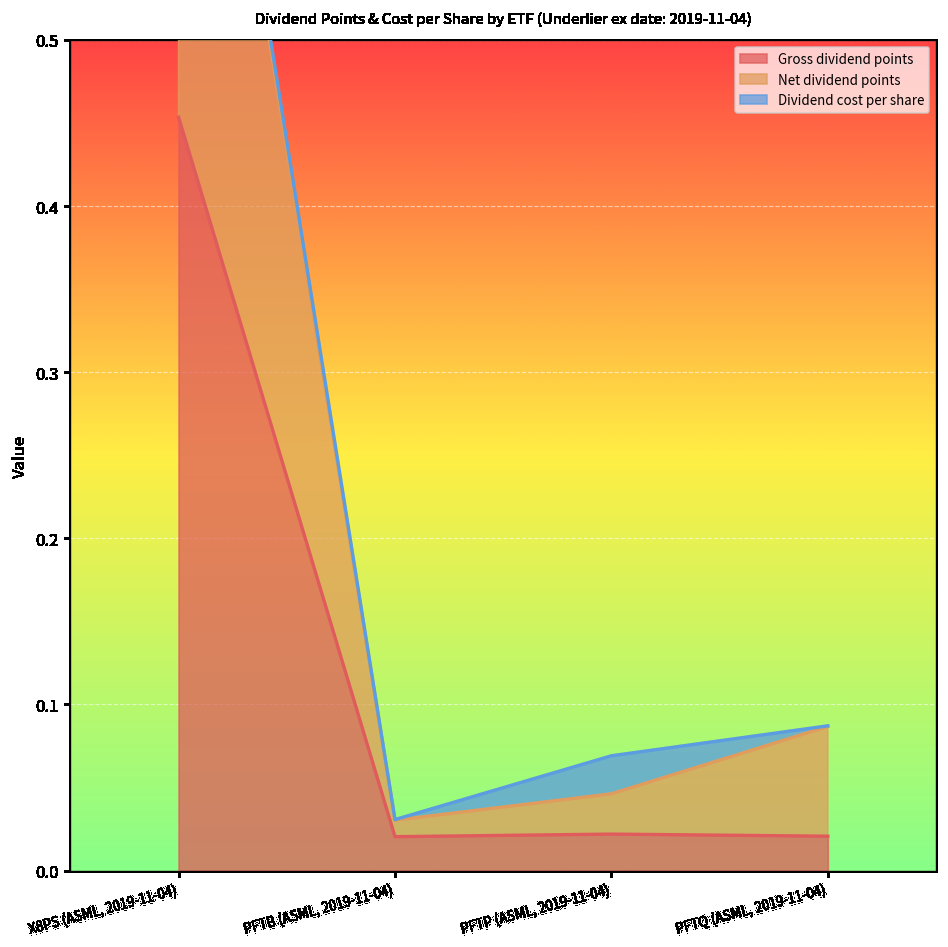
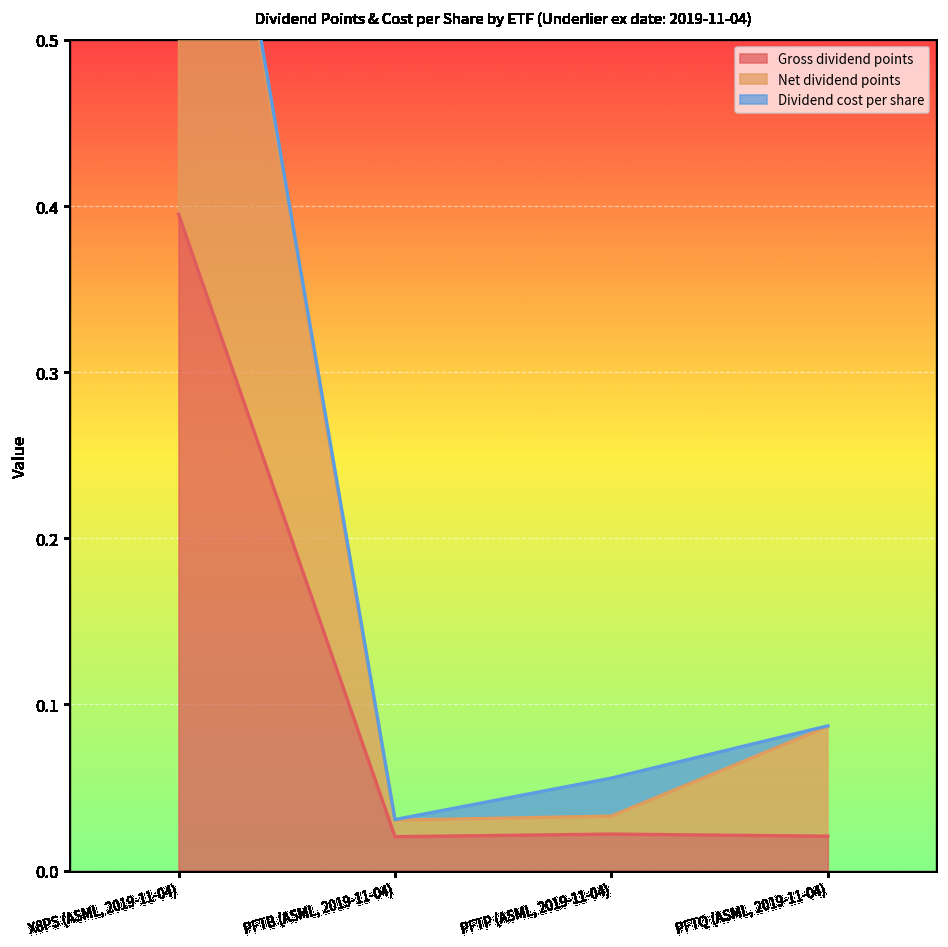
Gross dividend points, X8PS (ASML, 2019-11-04): 0.454 -> 0.395
Net dividend points, PFTP (ASML, 2019-11-04): 0.024 -> 0.011
